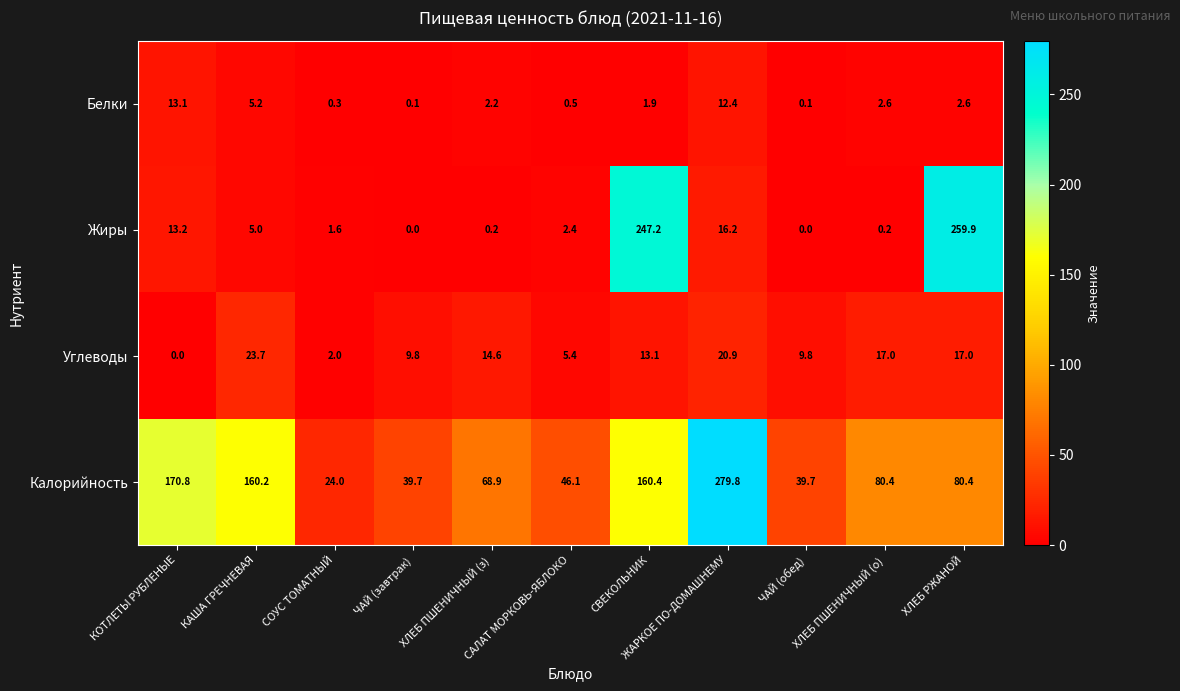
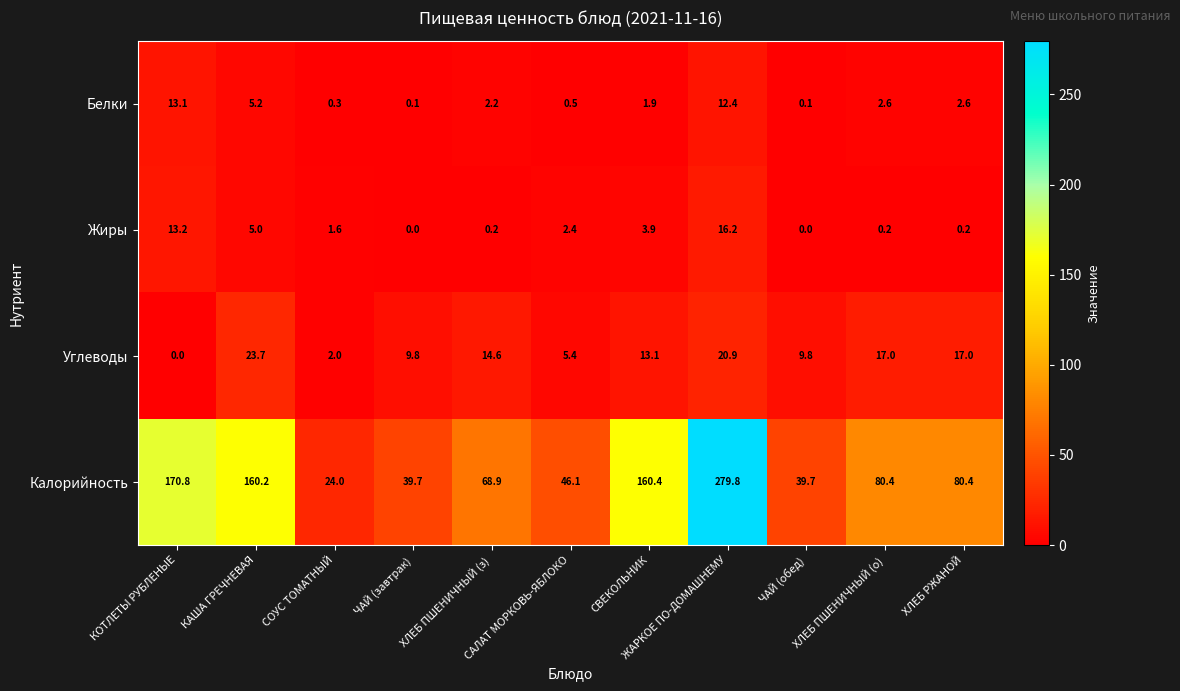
Жиры, СВЕКОЛЬНИК: 247.2 -> 3.9
Жиры, ХЛЕБ РЖАНОЙ: 259.9 -> 0.2
